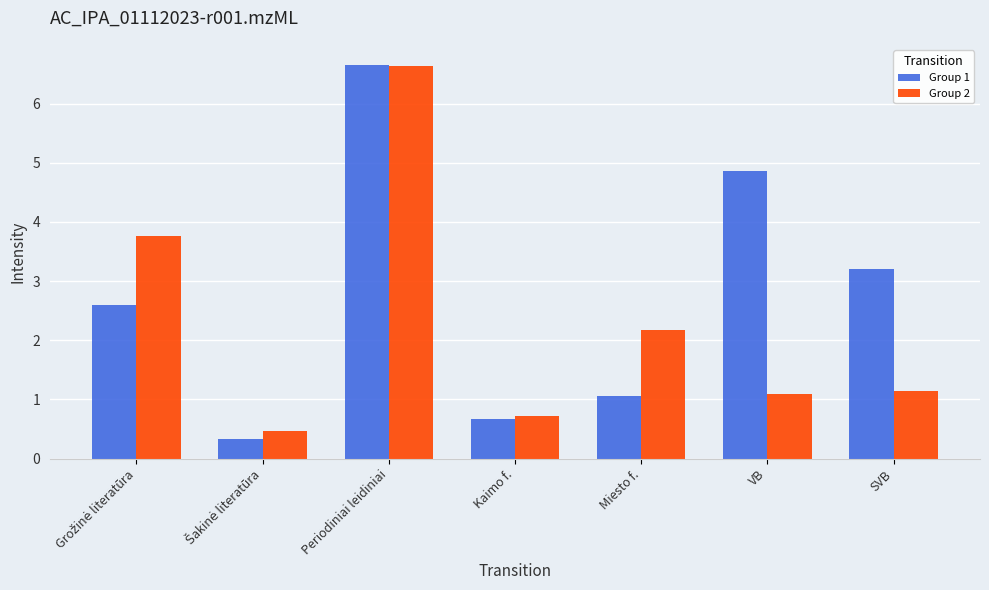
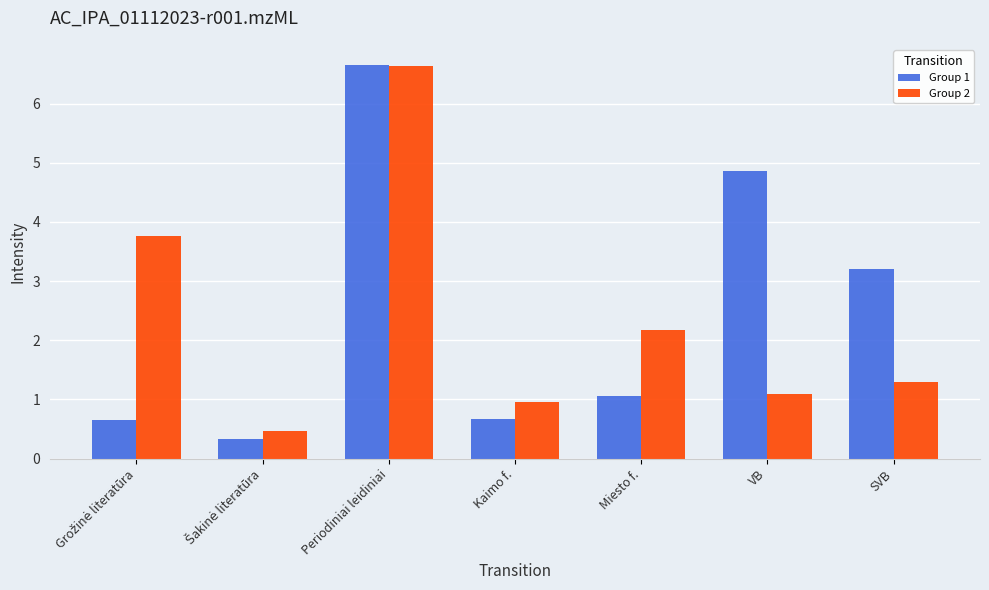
Group 1, Grožinė literatūra: 2.6 -> 0.7
Group 2, Kaimo f.: 0.7 -> 1.0
Group 2, SVB: 1.1 -> 1.3
